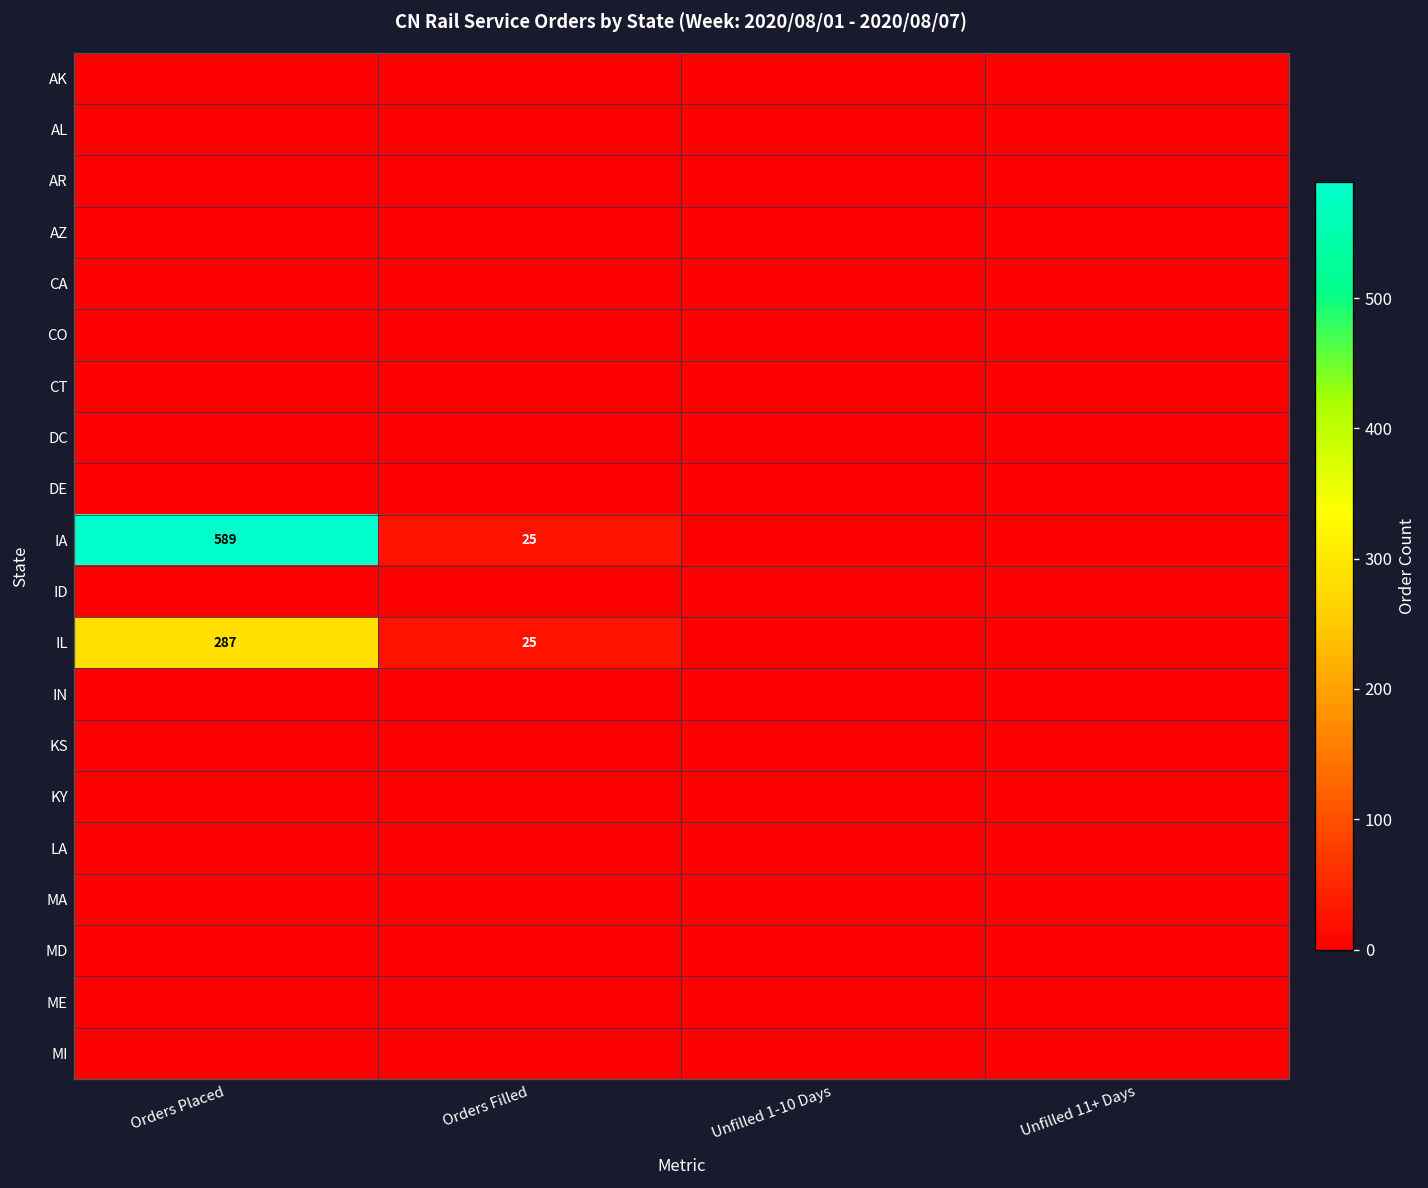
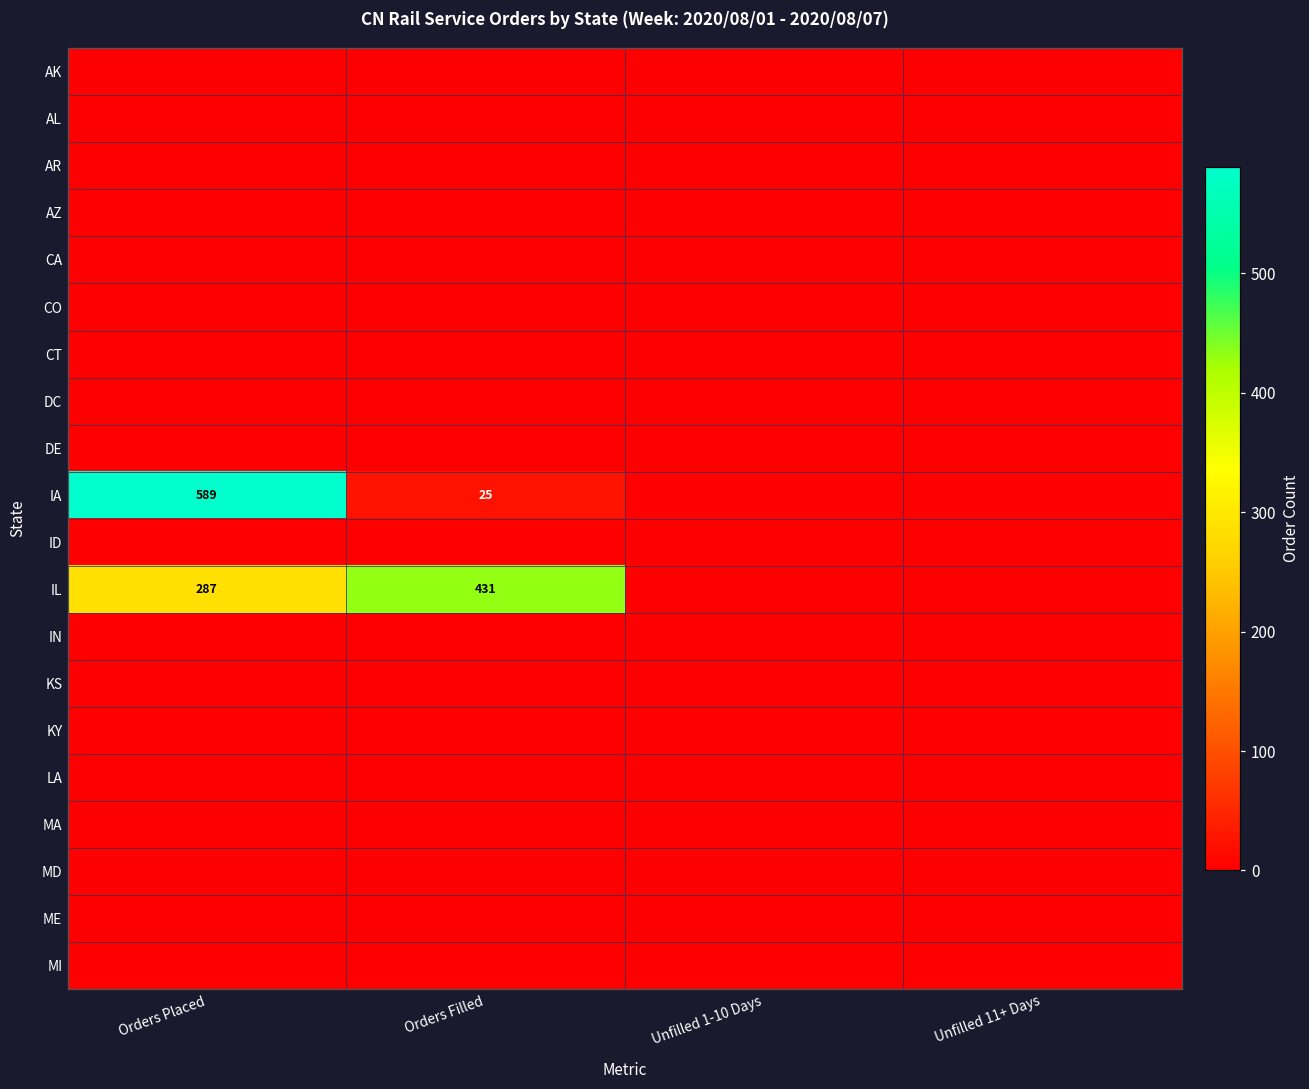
IL, Orders Filled: 25 -> 431
